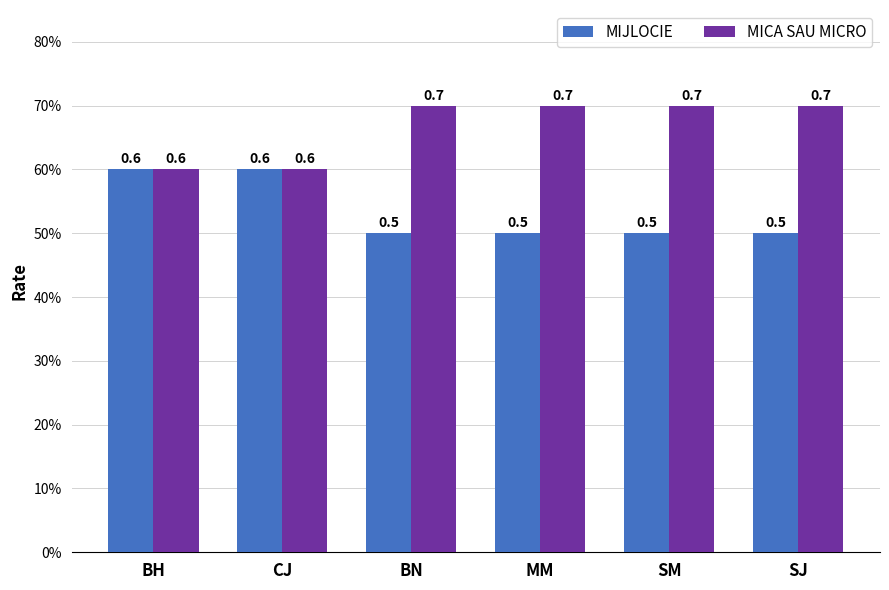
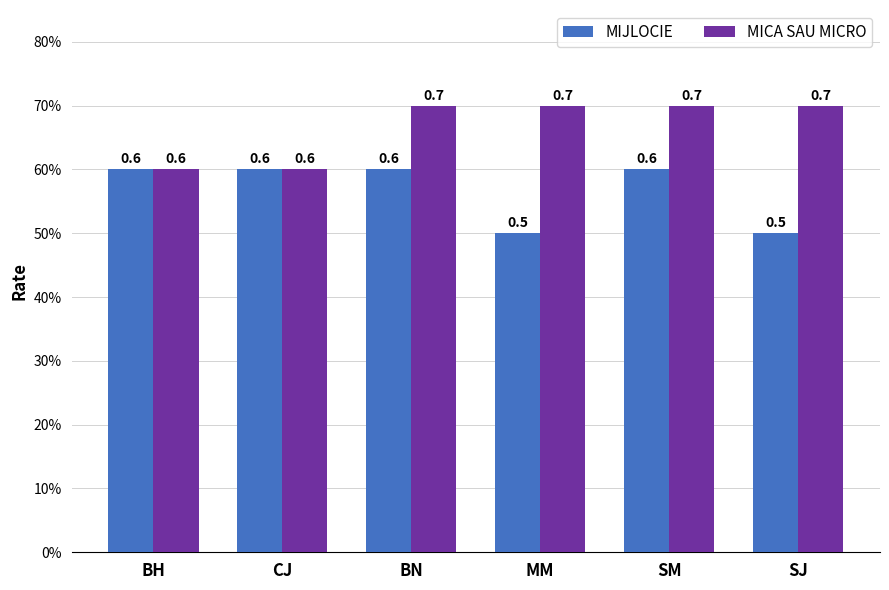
MIJLOCIE, BN: 0.5 -> 0.6
MIJLOCIE, SM: 0.5 -> 0.6
